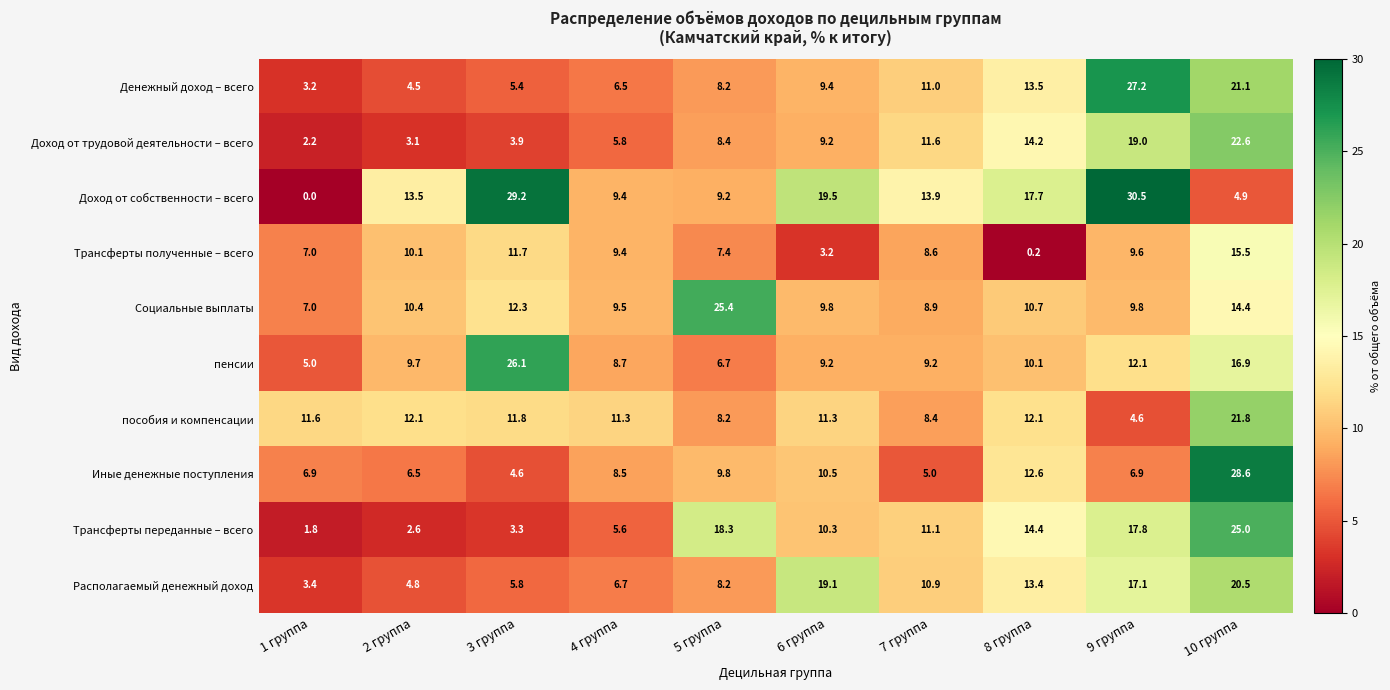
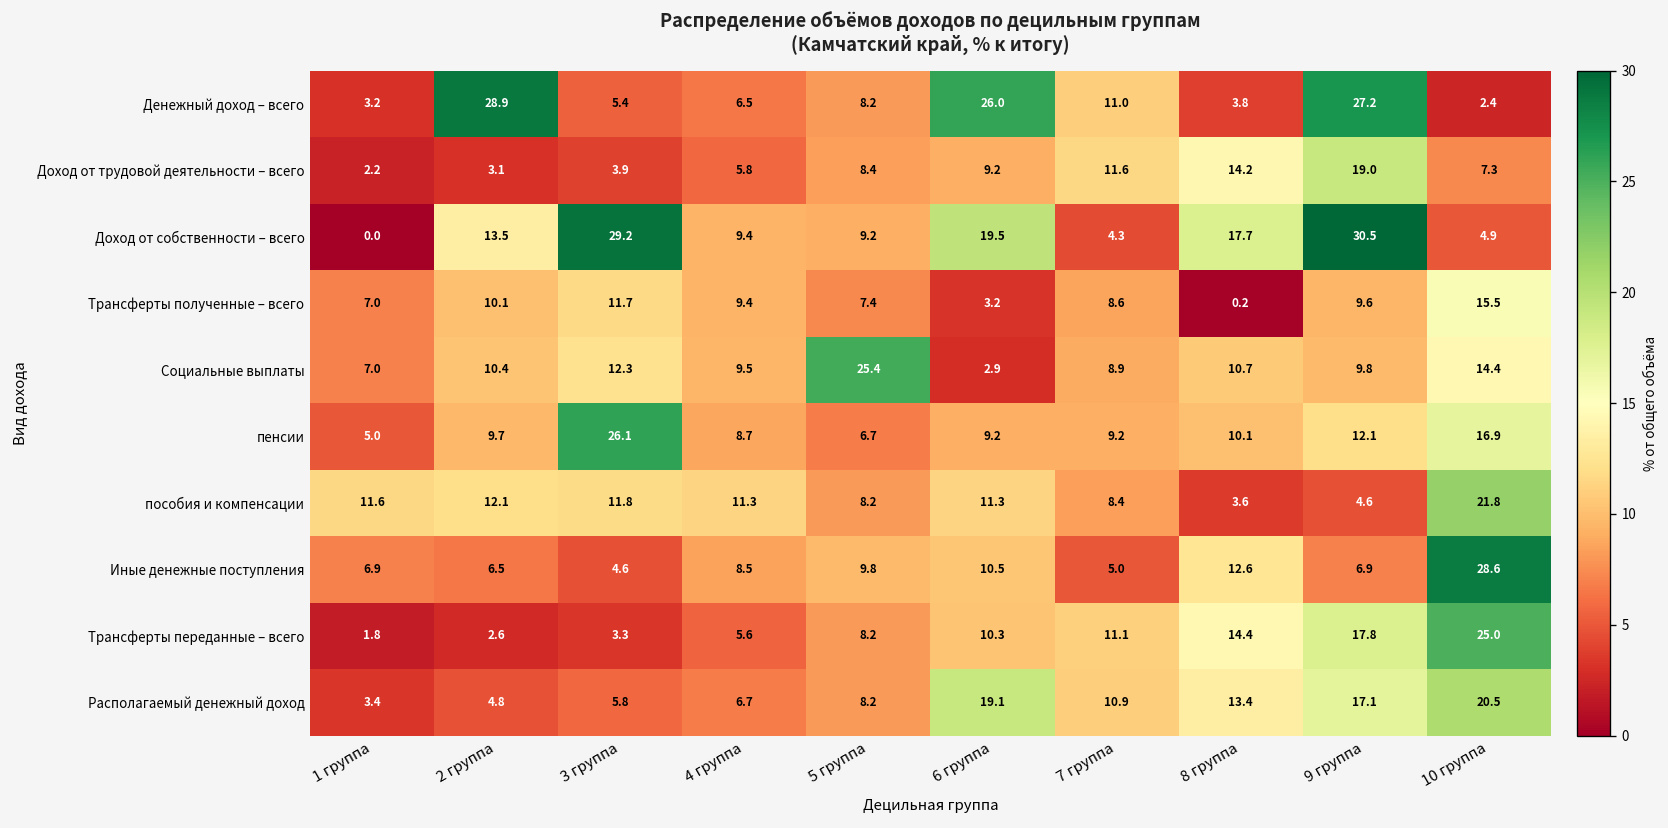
Денежный доход – всего, 2 группа: 4.5 -> 28.9
Денежный доход – всего, 6 группа: 9.4 -> 26.0
Денежный доход – всего, 8 группа: 13.5 -> 3.8
Денежный доход – всего, 10 группа: 21.1 -> 2.4
Доход от трудовой деятельности – всего, 10 группа: 22.6 -> 7.3
Доход от собственности – всего, 7 группа: 13.9 -> 4.3
Социальные выплаты, 6 группа: 9.8 -> 2.9
пособия и компенсации, 8 группа: 12.1 -> 3.6
Трансферты переданные – всего, 5 группа: 18.3 -> 8.2
